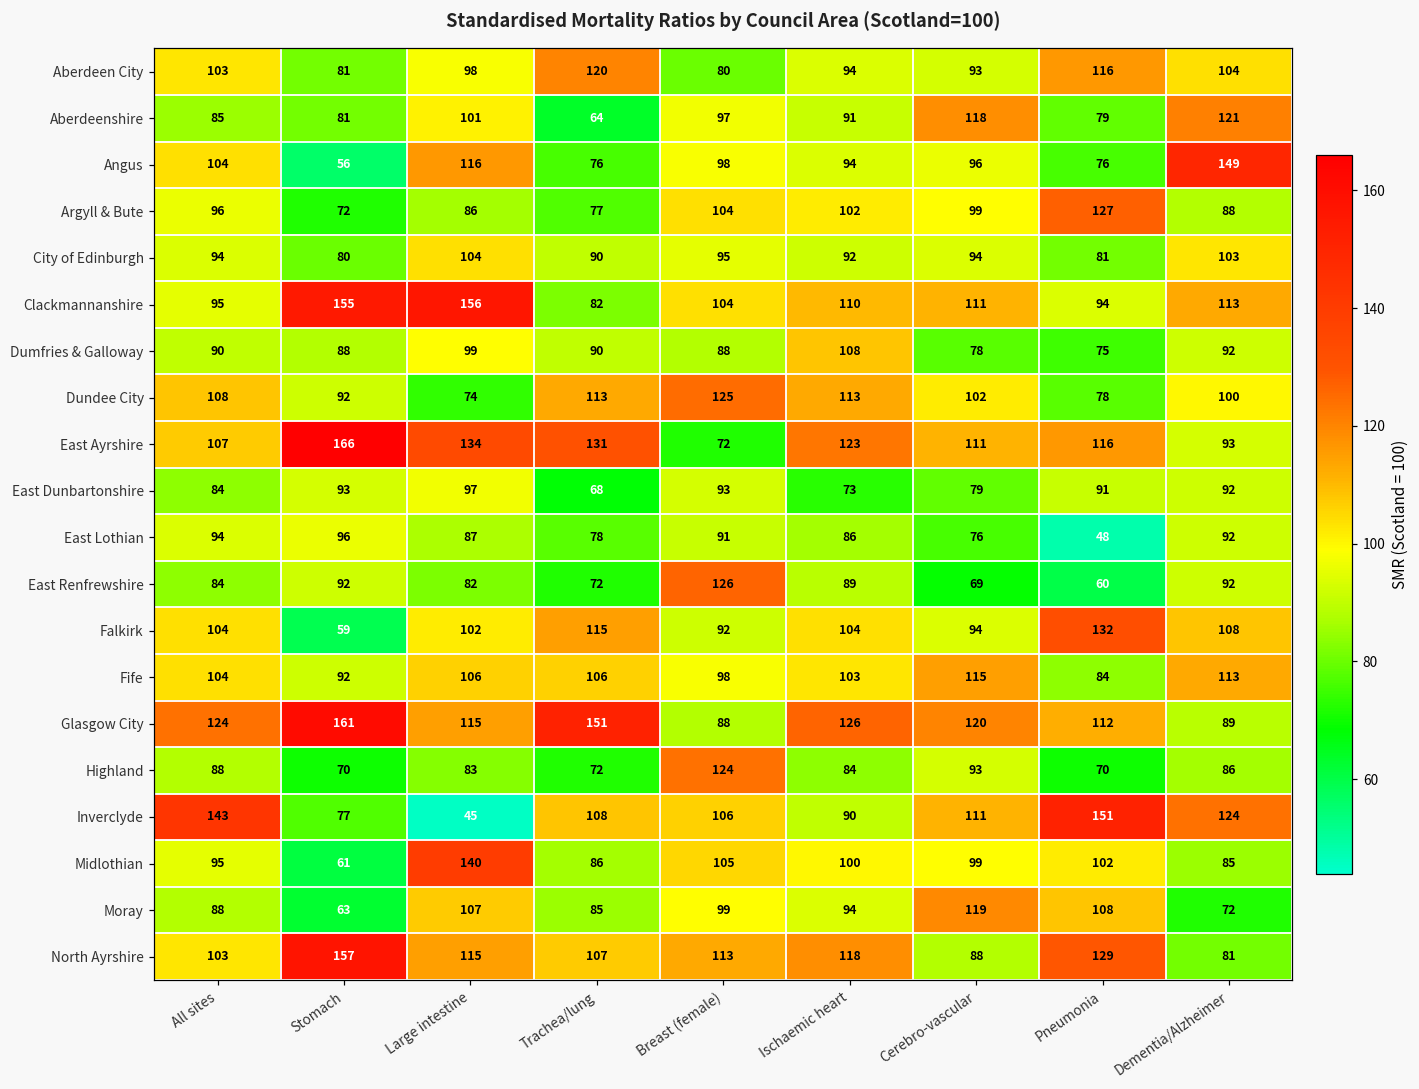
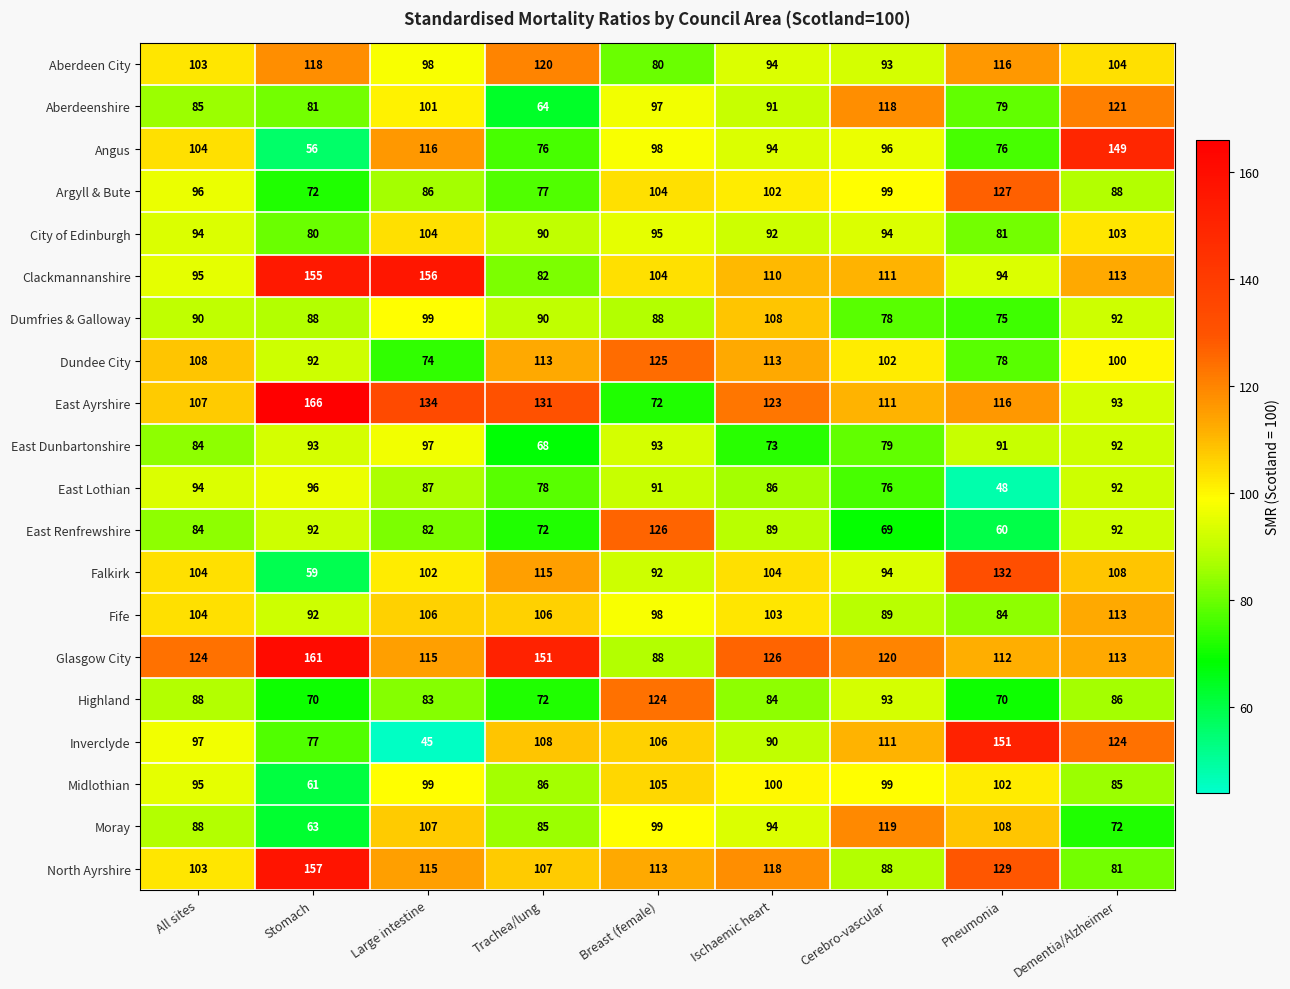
Aberdeen City, Stomach: 81 -> 118
Fife, Cerebro-vascular: 115 -> 89
Glasgow City, Dementia/Alzheimer: 89 -> 113
Inverclyde, All sites: 143 -> 97
Midlothian, Large intestine: 140 -> 99
